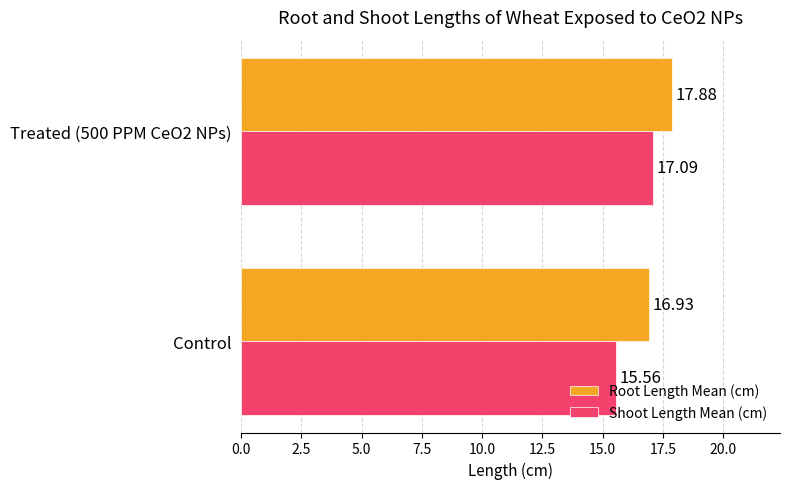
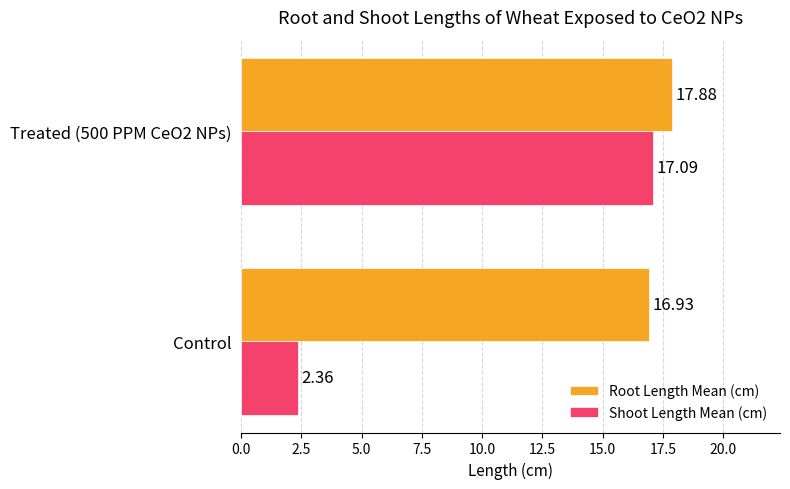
Shoot Length Mean (cm), Control: 15.56 -> 2.36
